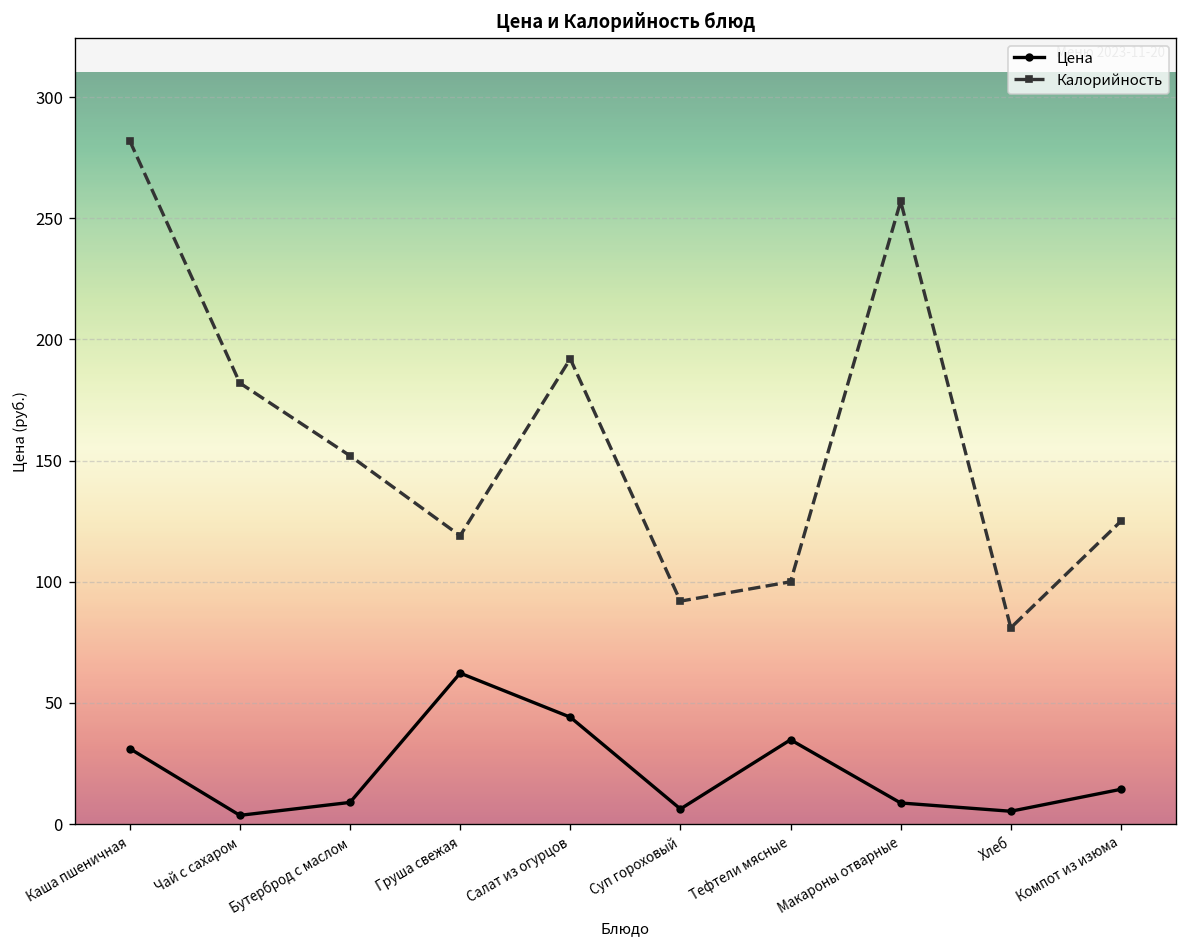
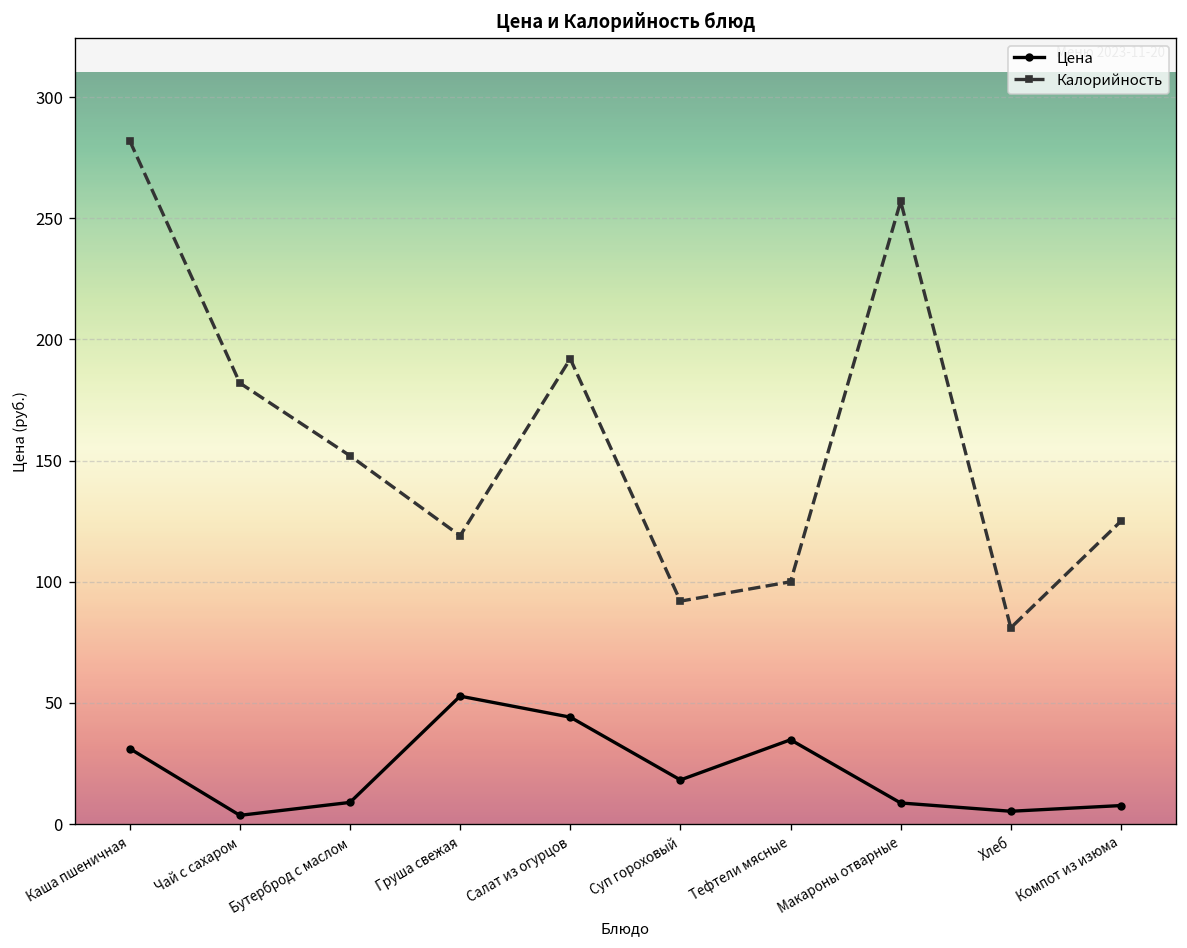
Цена, Груша свежая: 62 -> 53
Цена, Суп гороховый: 6 -> 18
Цена, Компот из изюма: 14 -> 8
